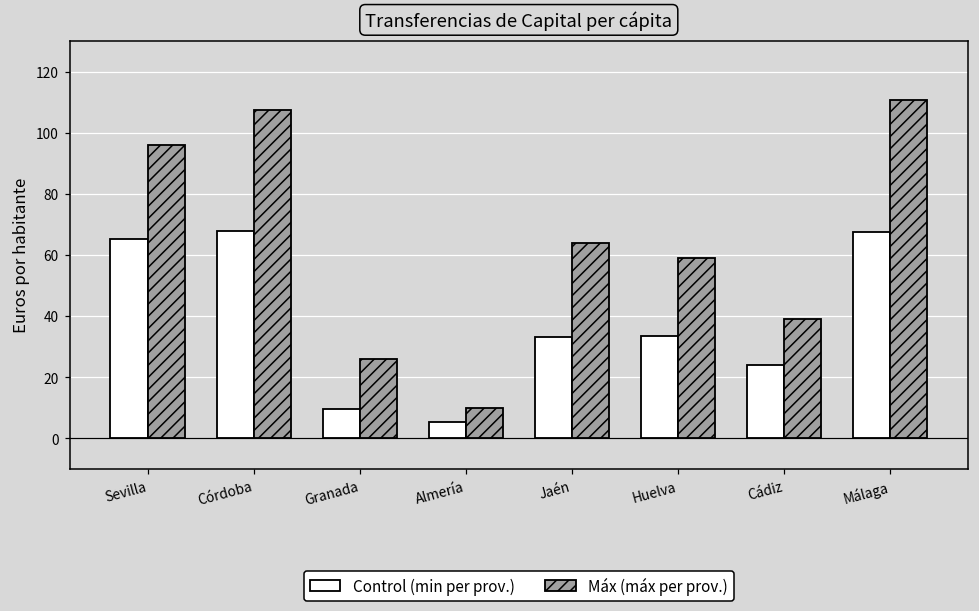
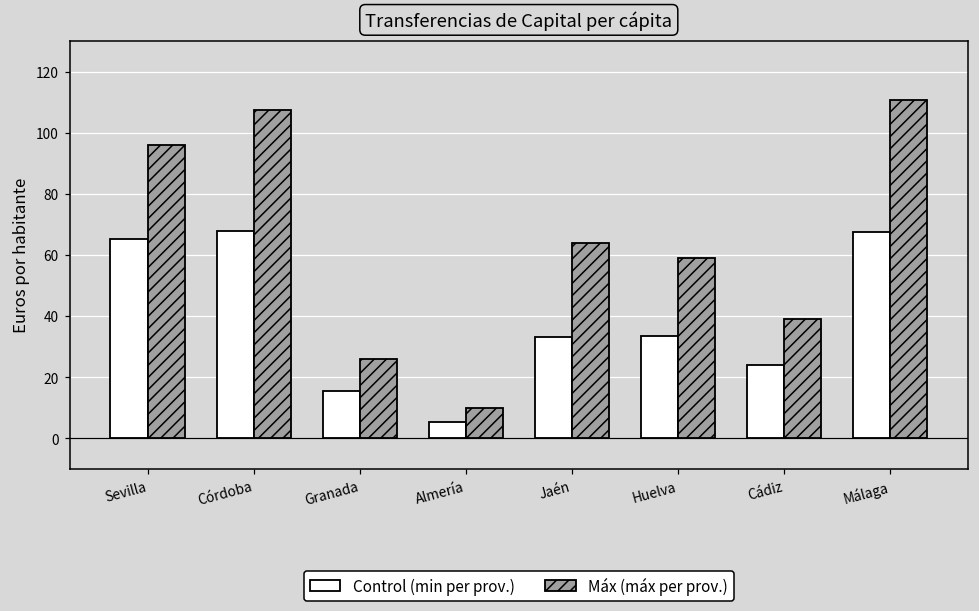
Control (min per prov.), Granada: 10 -> 16
